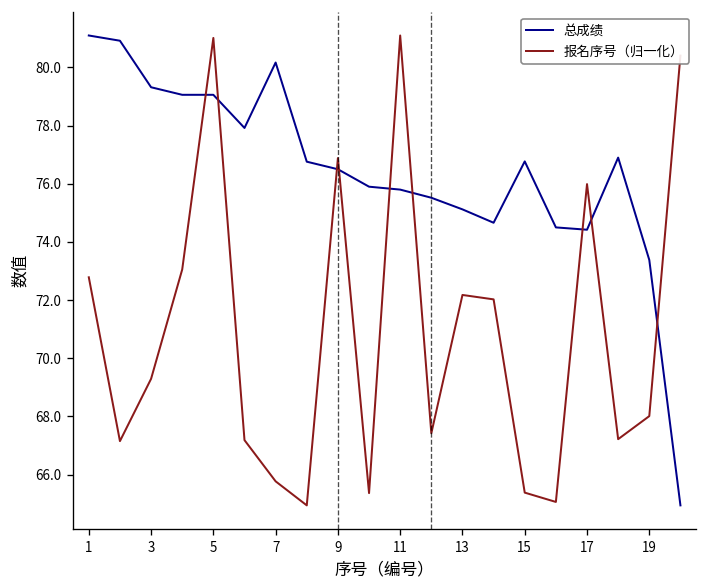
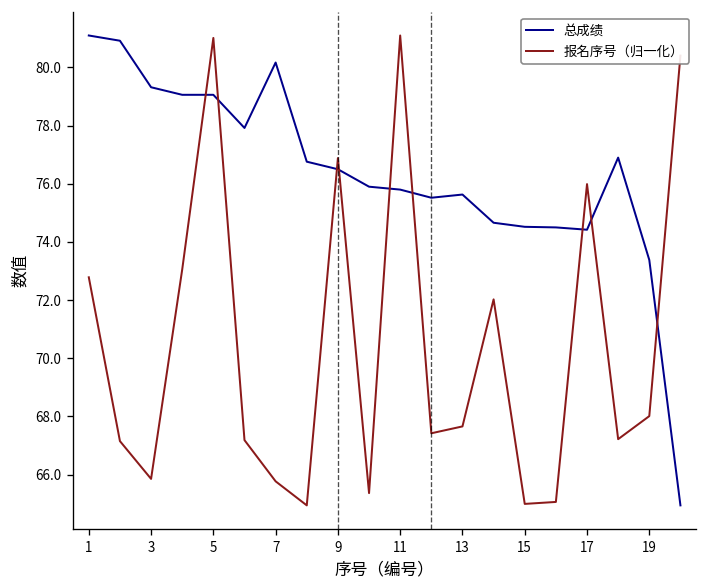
报名序号（归一化）, 3: 69.3 -> 65.9
总成绩, 13: 75.1 -> 75.6
报名序号（归一化）, 13: 72.2 -> 67.7
总成绩, 15: 76.8 -> 74.5
报名序号（归一化）, 15: 65.4 -> 65.0
